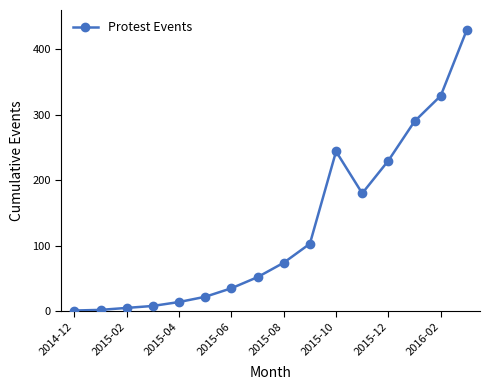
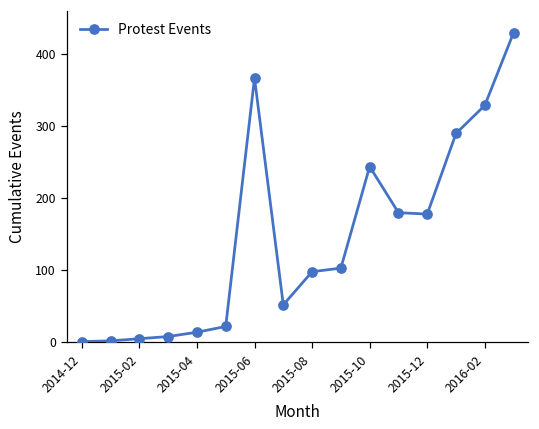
2015-06: 40 -> 370
2015-08: 70 -> 100
2015-12: 230 -> 180
